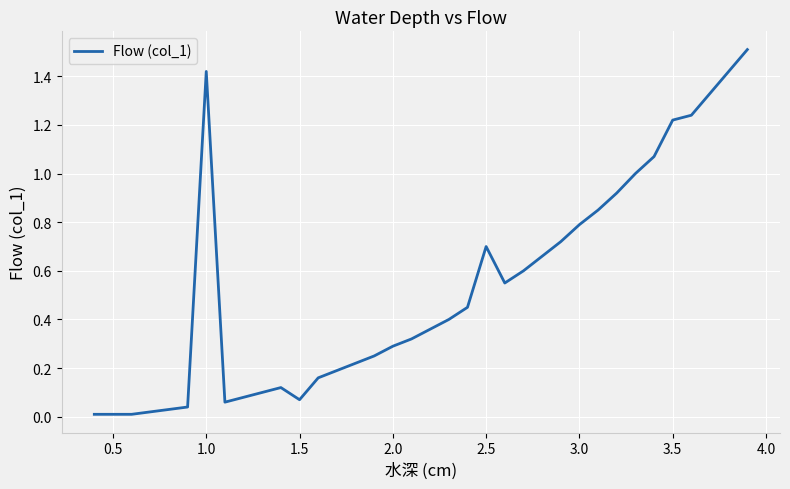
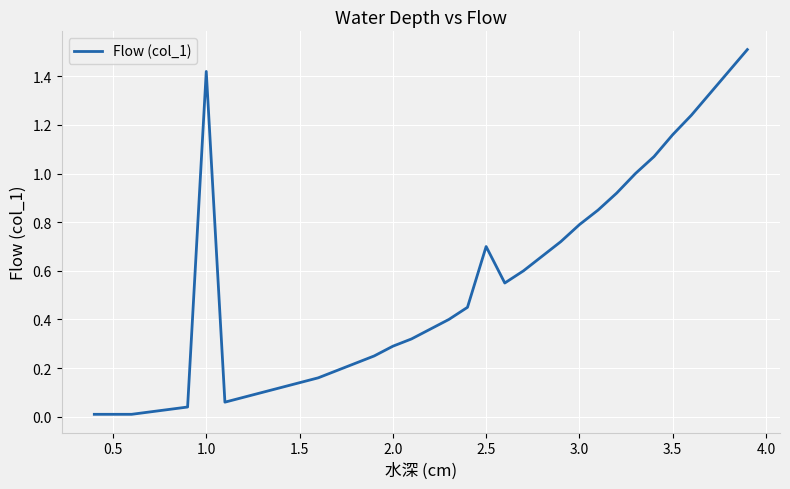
1.5: 0.07 -> 0.14
3.5: 1.22 -> 1.16
